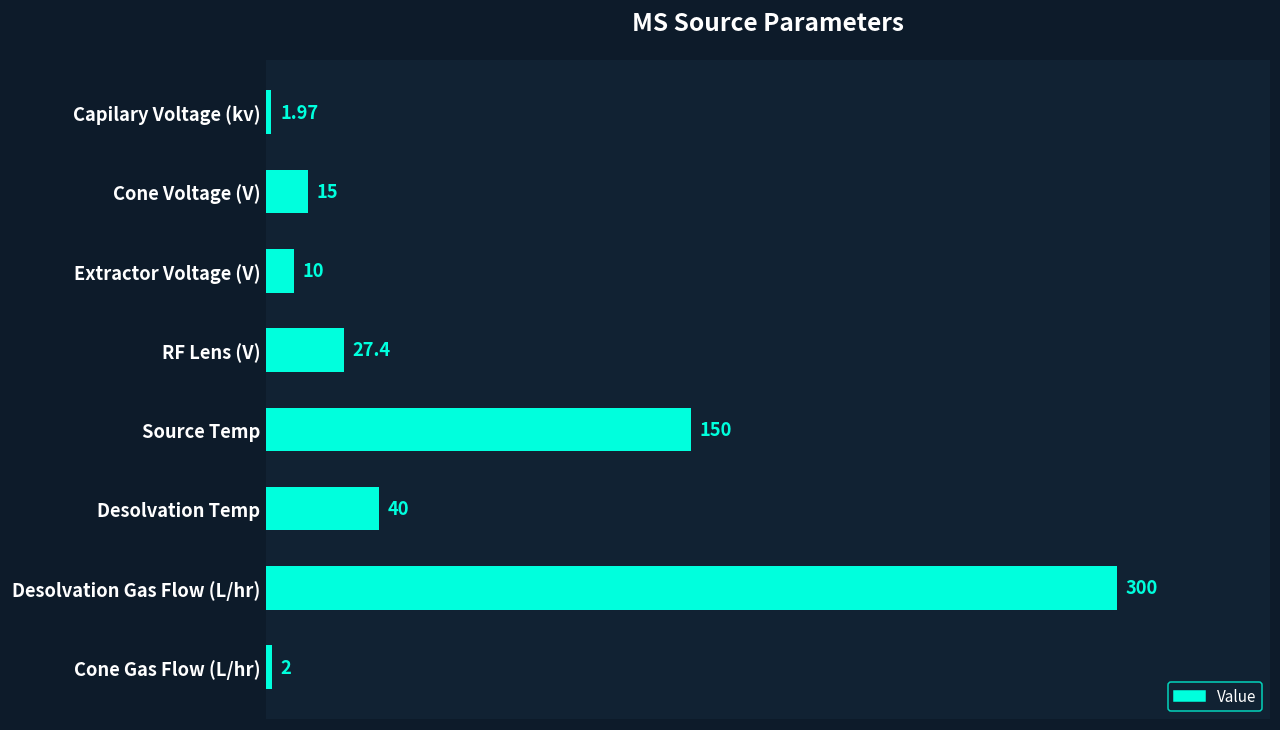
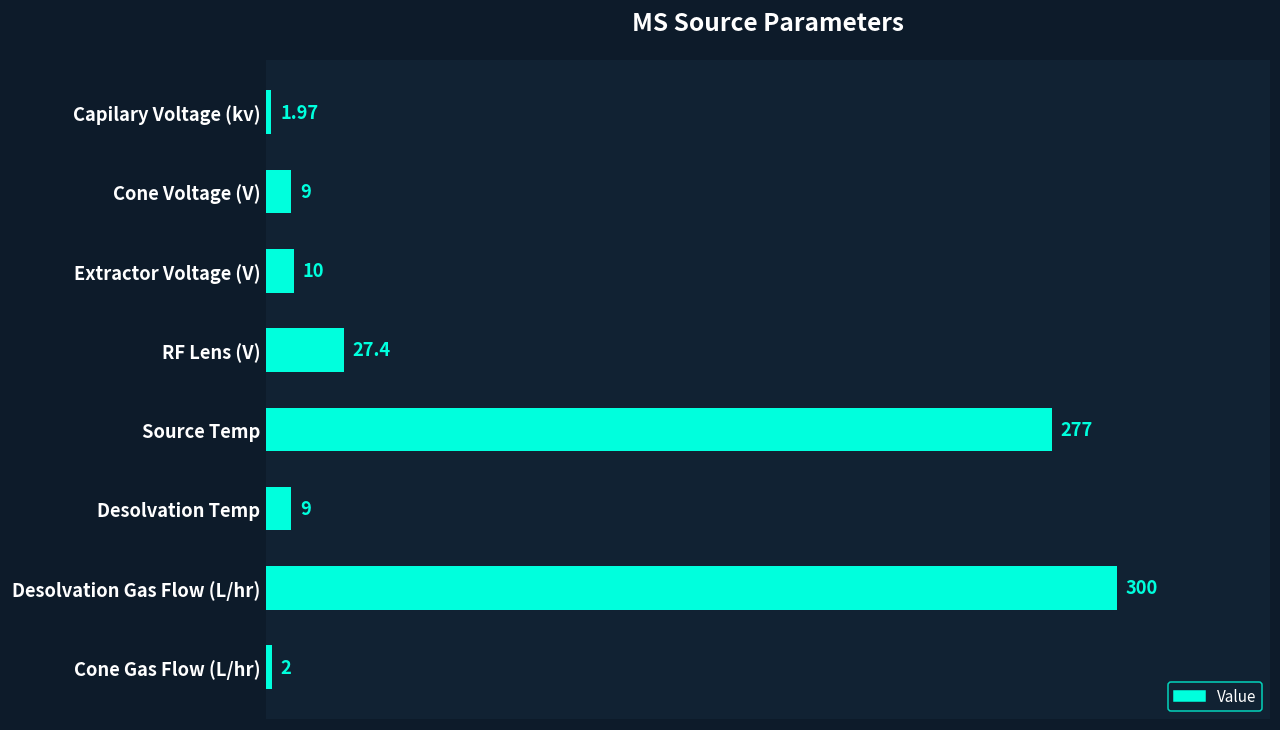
Cone Voltage (V): 15 -> 9
Source Temp: 150 -> 277
Desolvation Temp: 40 -> 9
